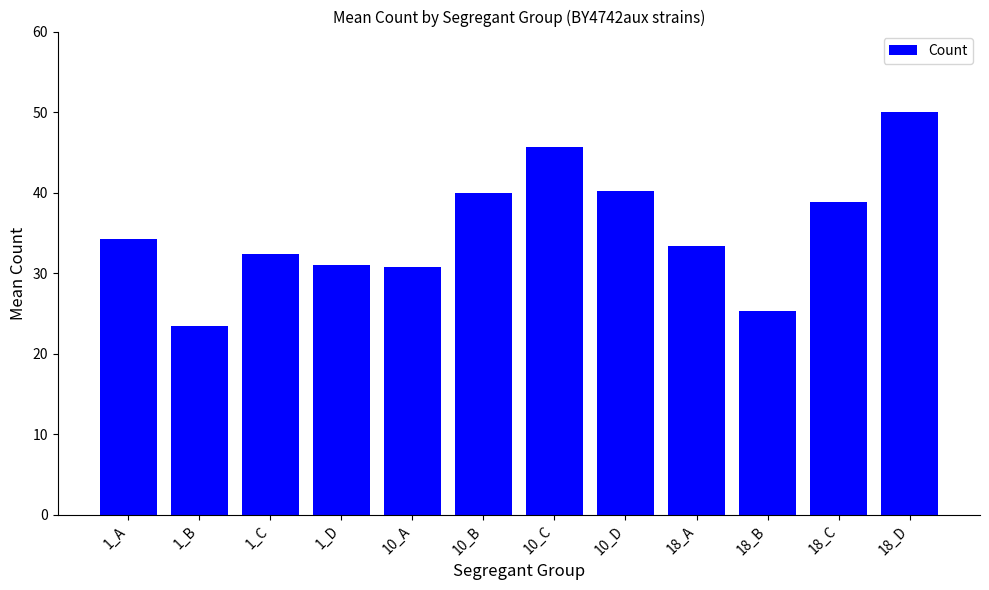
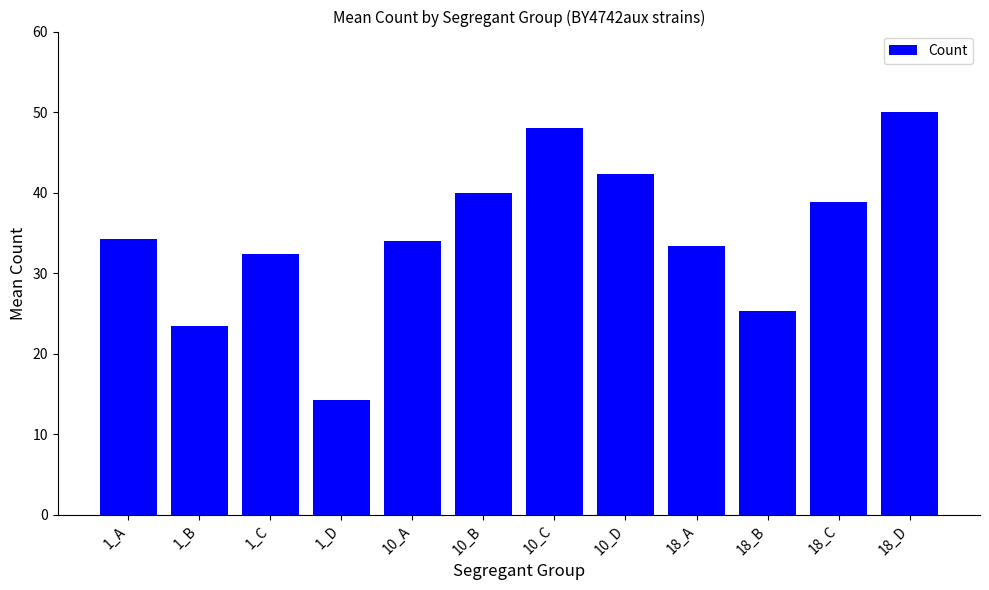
1_D: 31 -> 14
10_A: 31 -> 34
10_C: 46 -> 48
10_D: 40 -> 42
